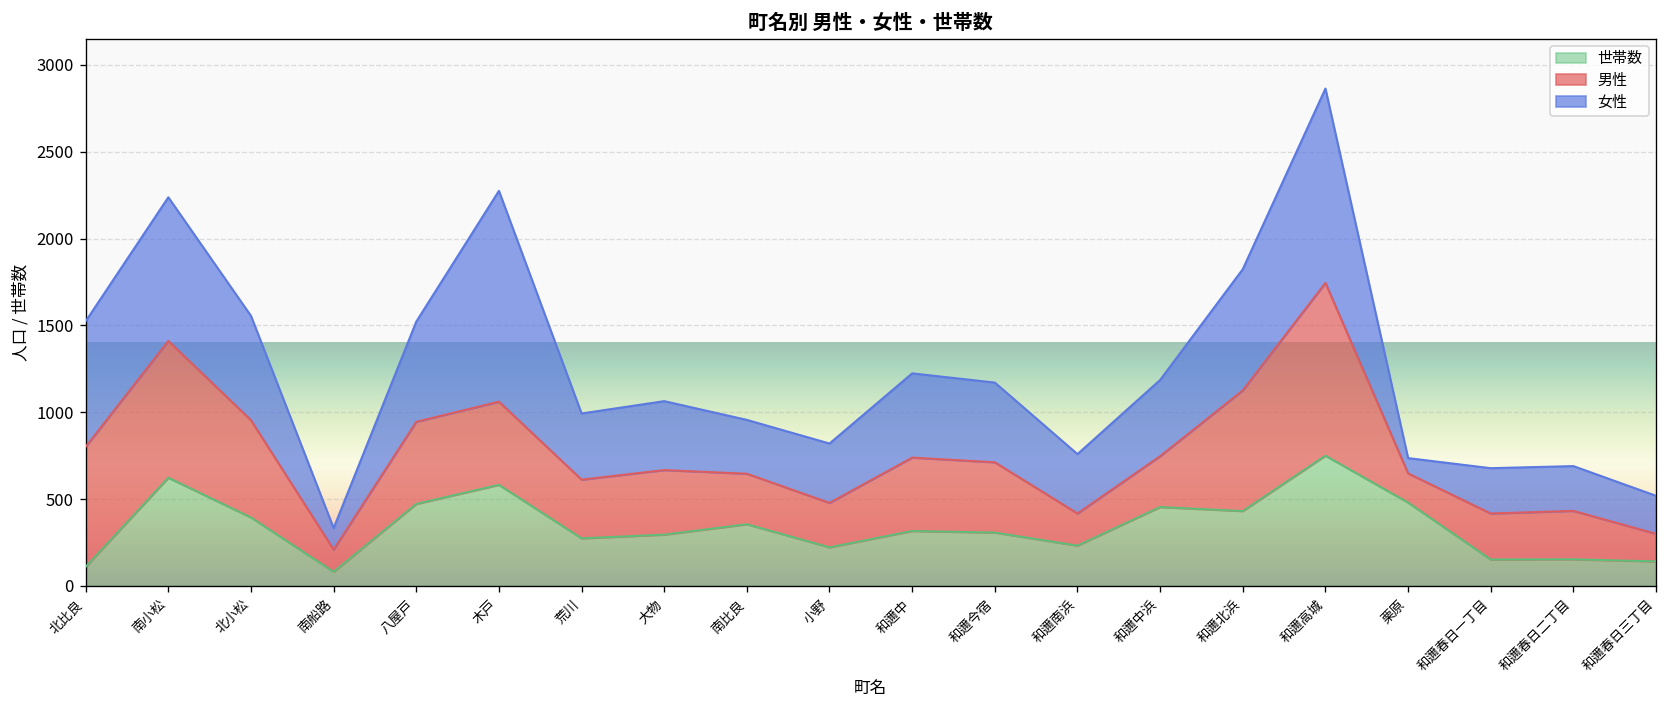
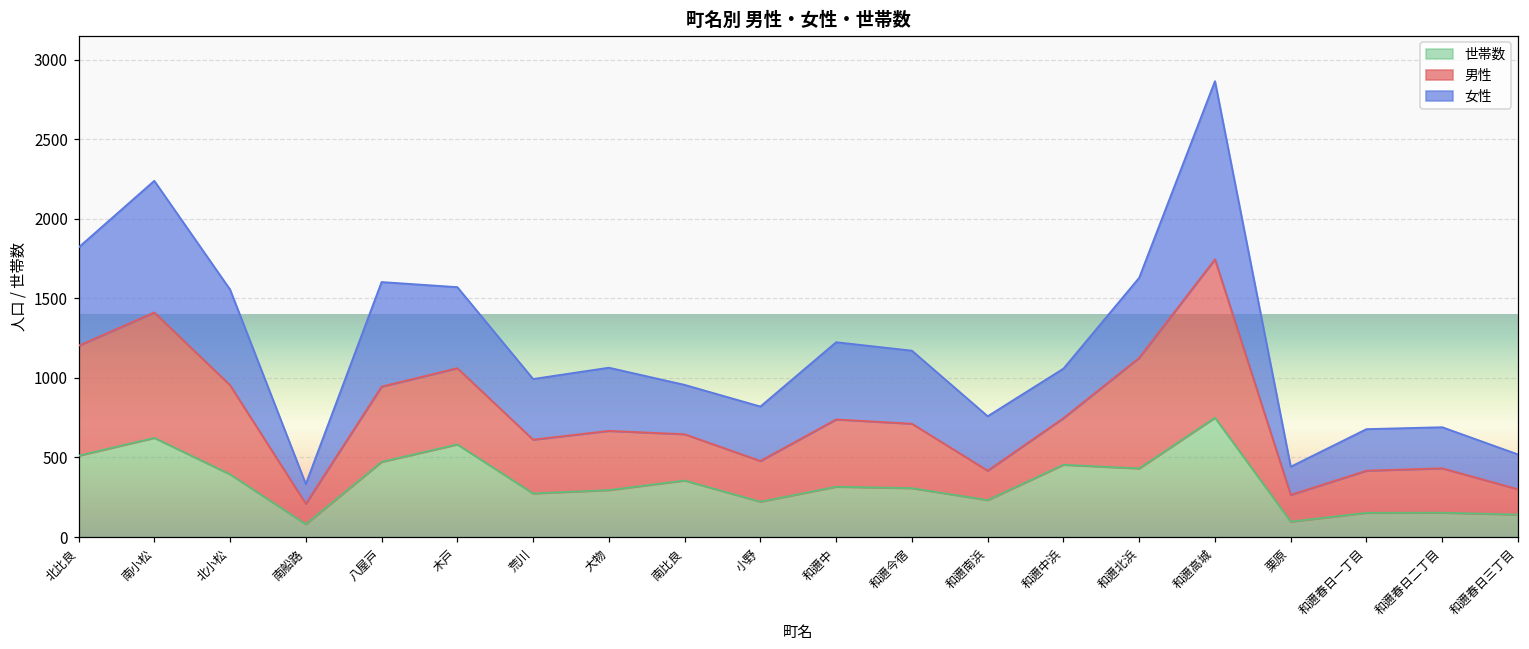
世帯数, 北比良: 110 -> 510
女性, 北比良: 720 -> 620
女性, 八屋戸: 580 -> 660
女性, 木戸: 1210 -> 510
女性, 和邇中浜: 440 -> 310
女性, 和邇北浜: 700 -> 500
世帯数, 栗原: 480 -> 100
女性, 栗原: 90 -> 180
